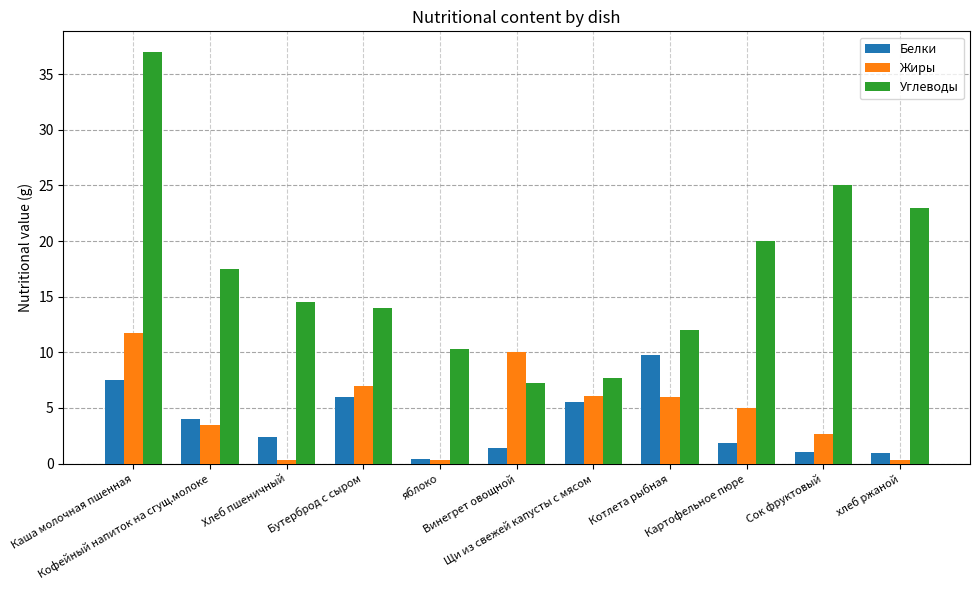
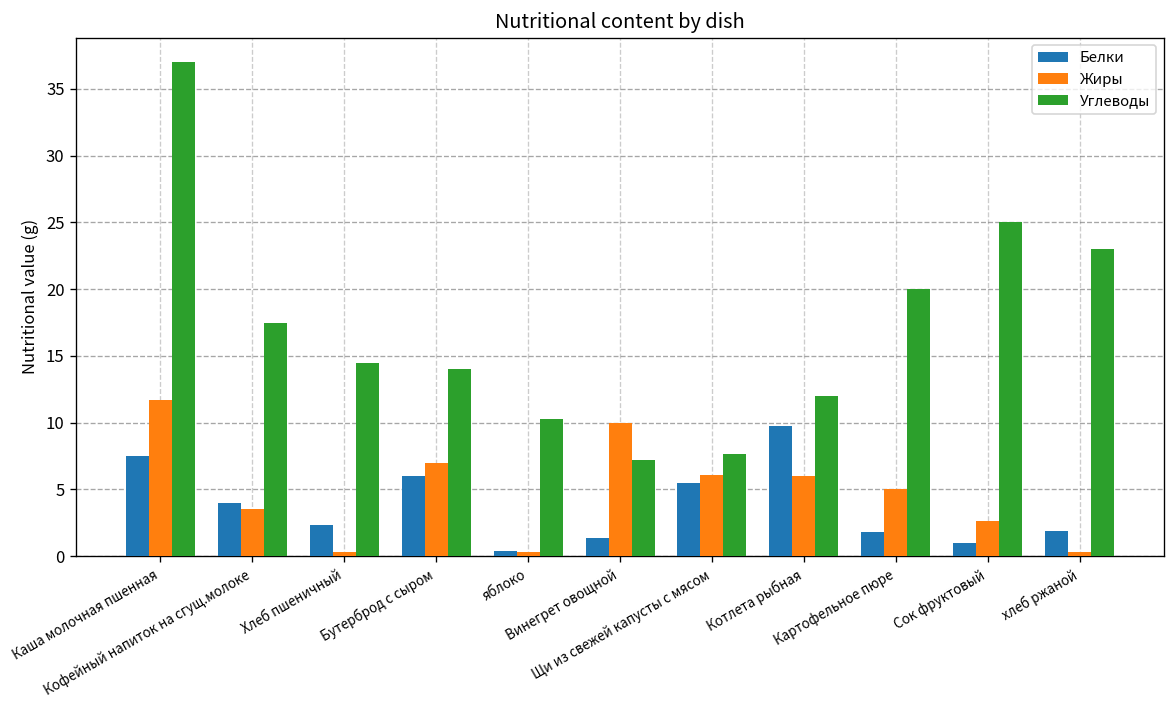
Белки, хлеб ржаной: 0.9 -> 1.9
